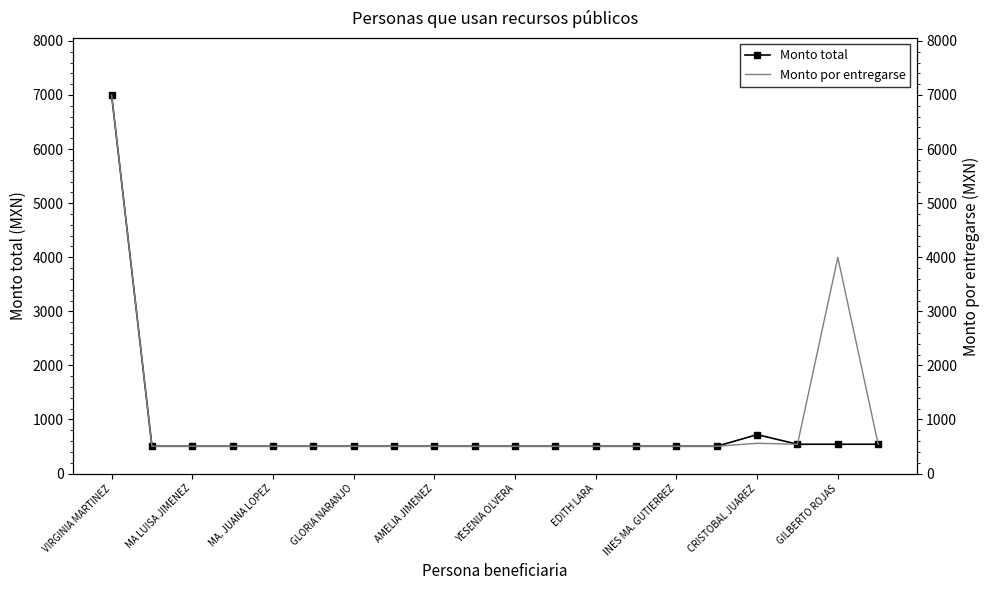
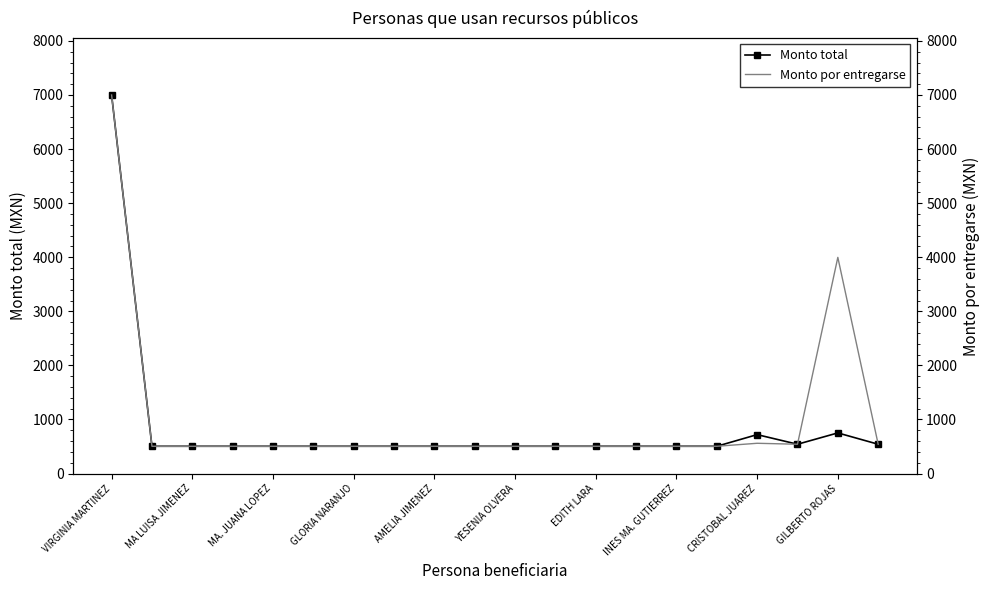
Monto total, GILBERTO ROJAS: 500 -> 800
